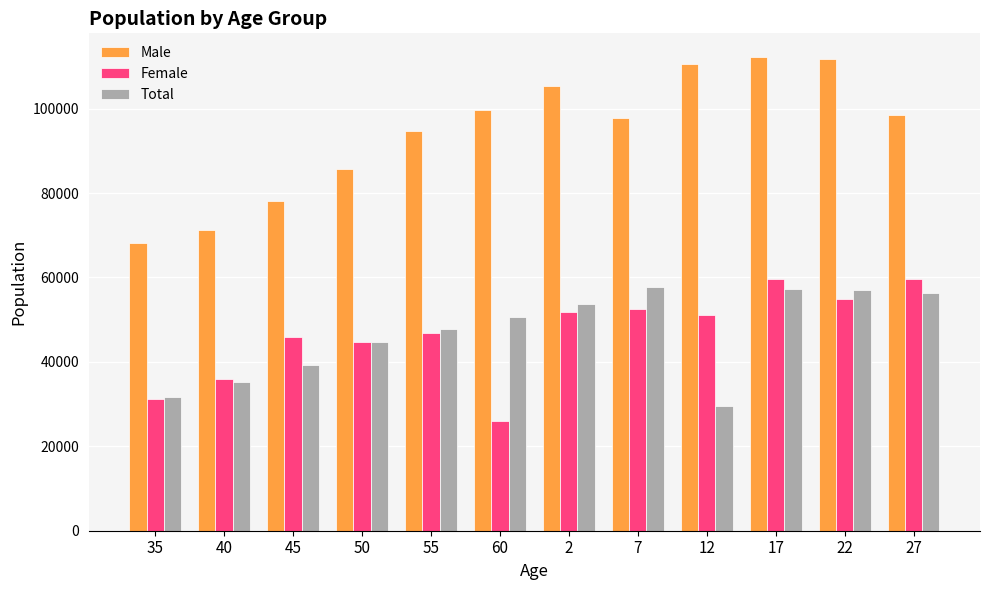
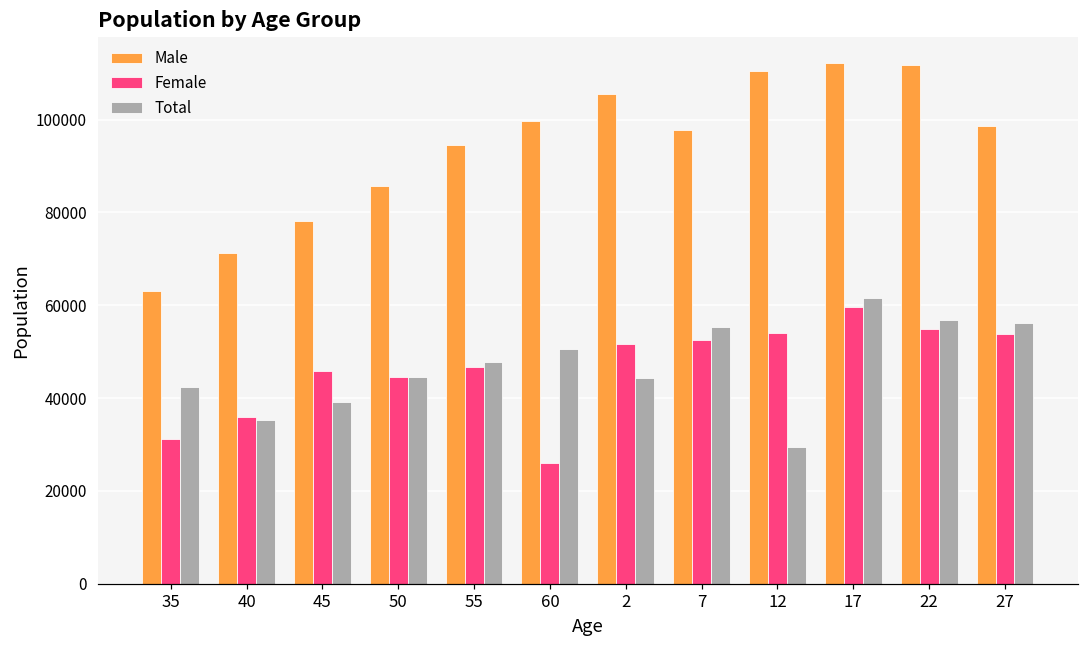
Male, 35: 68000 -> 63000
Total, 35: 32000 -> 42000
Total, 2: 54000 -> 44000
Total, 7: 58000 -> 55000
Female, 12: 51000 -> 54000
Total, 17: 57000 -> 62000
Female, 27: 60000 -> 54000
